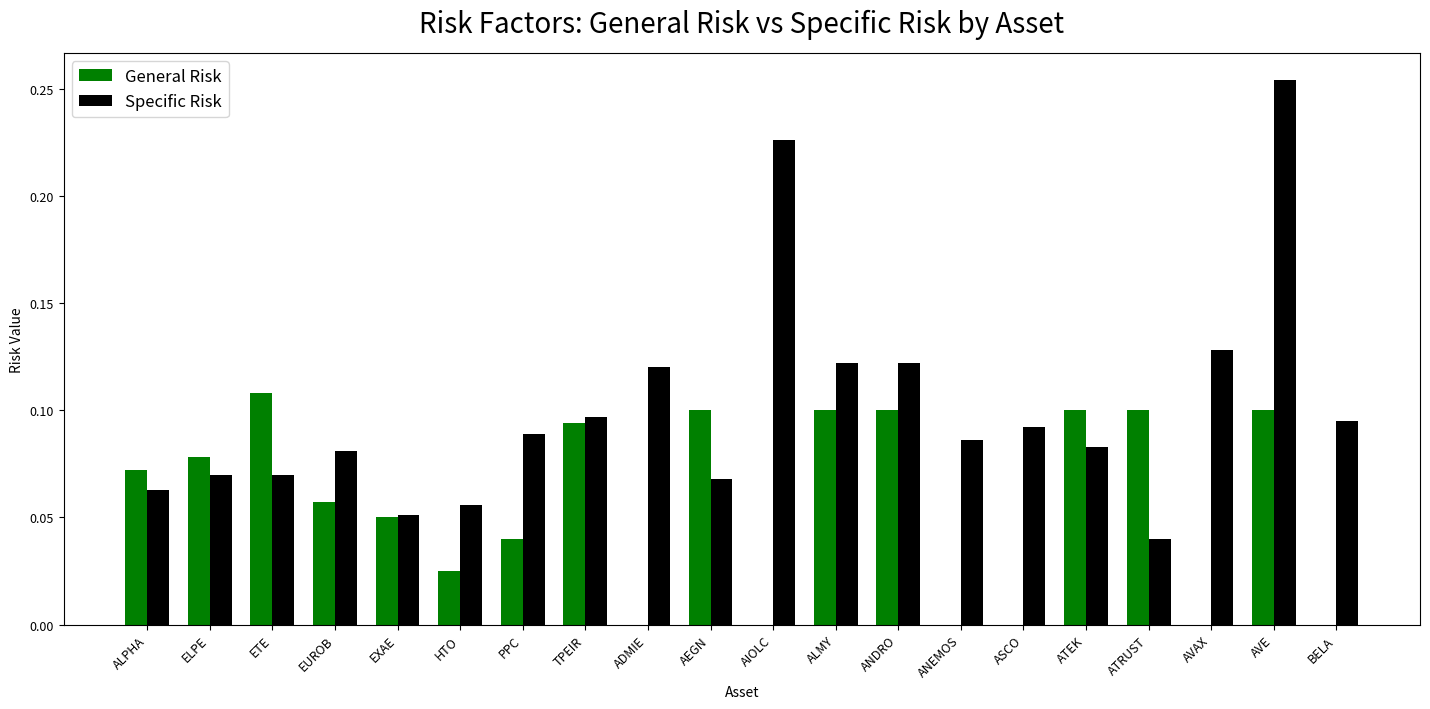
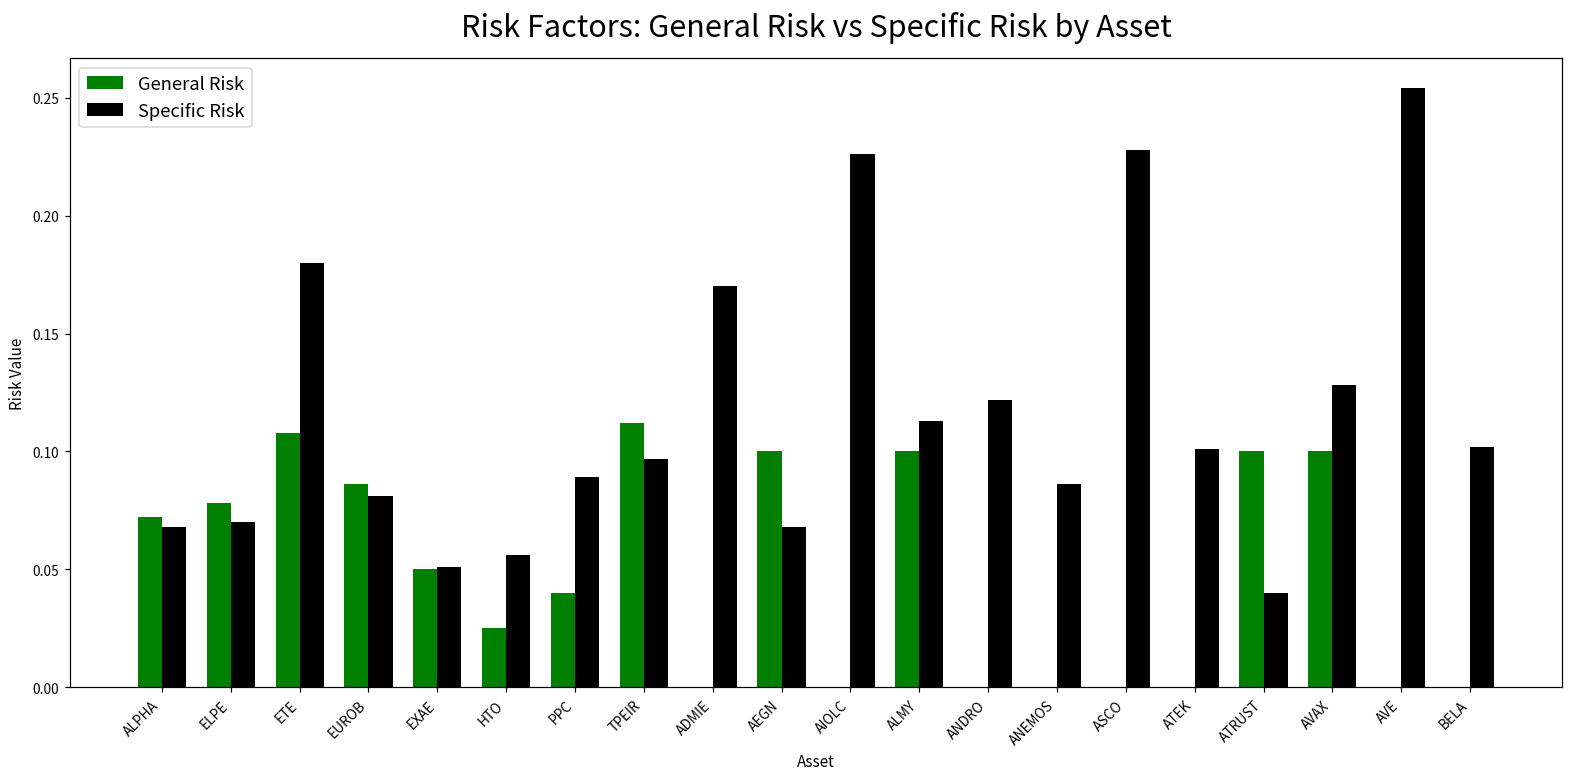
Specific Risk, ALPHA: 0.063 -> 0.068
Specific Risk, ETE: 0.07 -> 0.18
General Risk, EUROB: 0.057 -> 0.086
General Risk, TPEIR: 0.094 -> 0.112
Specific Risk, ADMIE: 0.12 -> 0.17
Specific Risk, ALMY: 0.122 -> 0.113
General Risk, ANDRO: 0.1 -> 0.0
Specific Risk, ASCO: 0.092 -> 0.228
General Risk, ATEK: 0.1 -> 0.0
Specific Risk, ATEK: 0.083 -> 0.101
General Risk, AVAX: 0.0 -> 0.1
General Risk, AVE: 0.1 -> 0.0
Specific Risk, BELA: 0.095 -> 0.102
